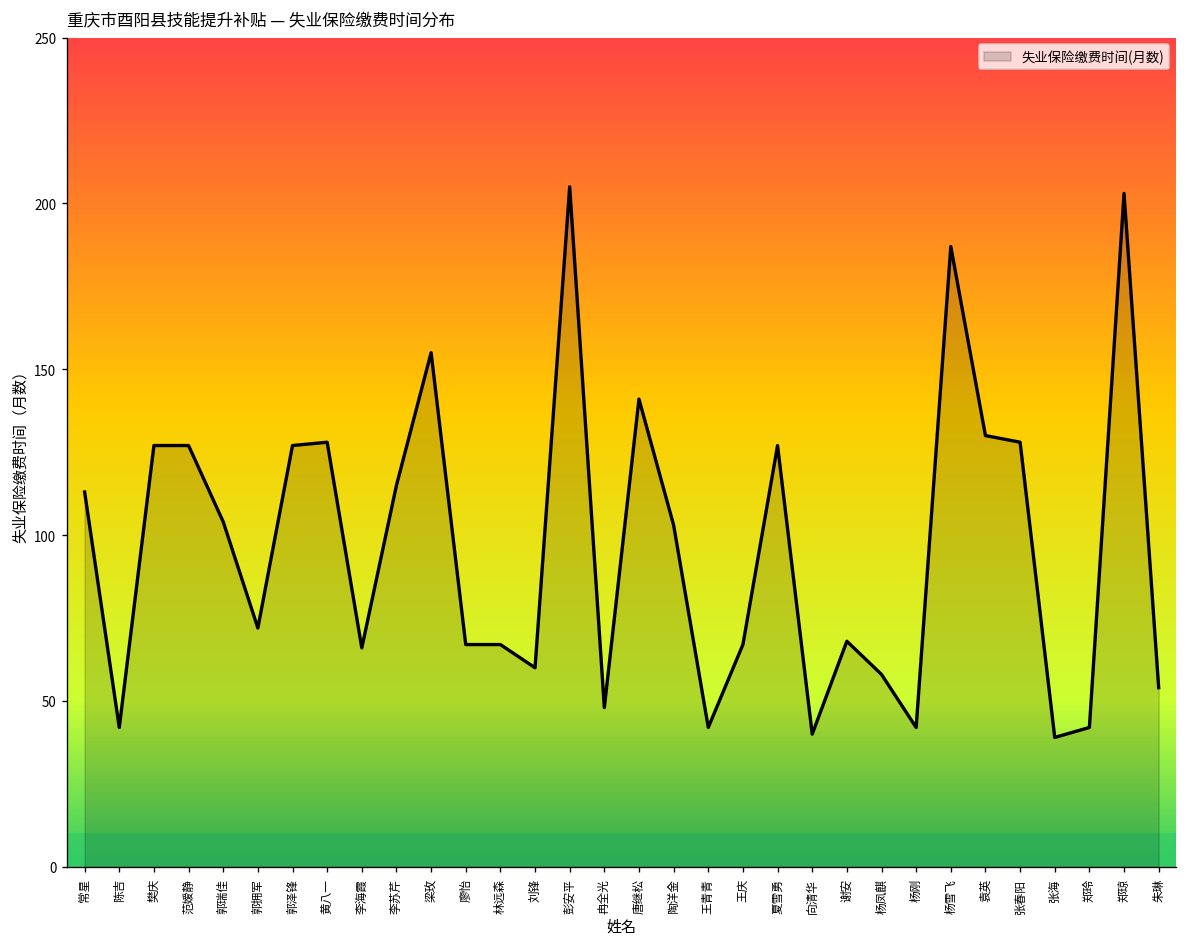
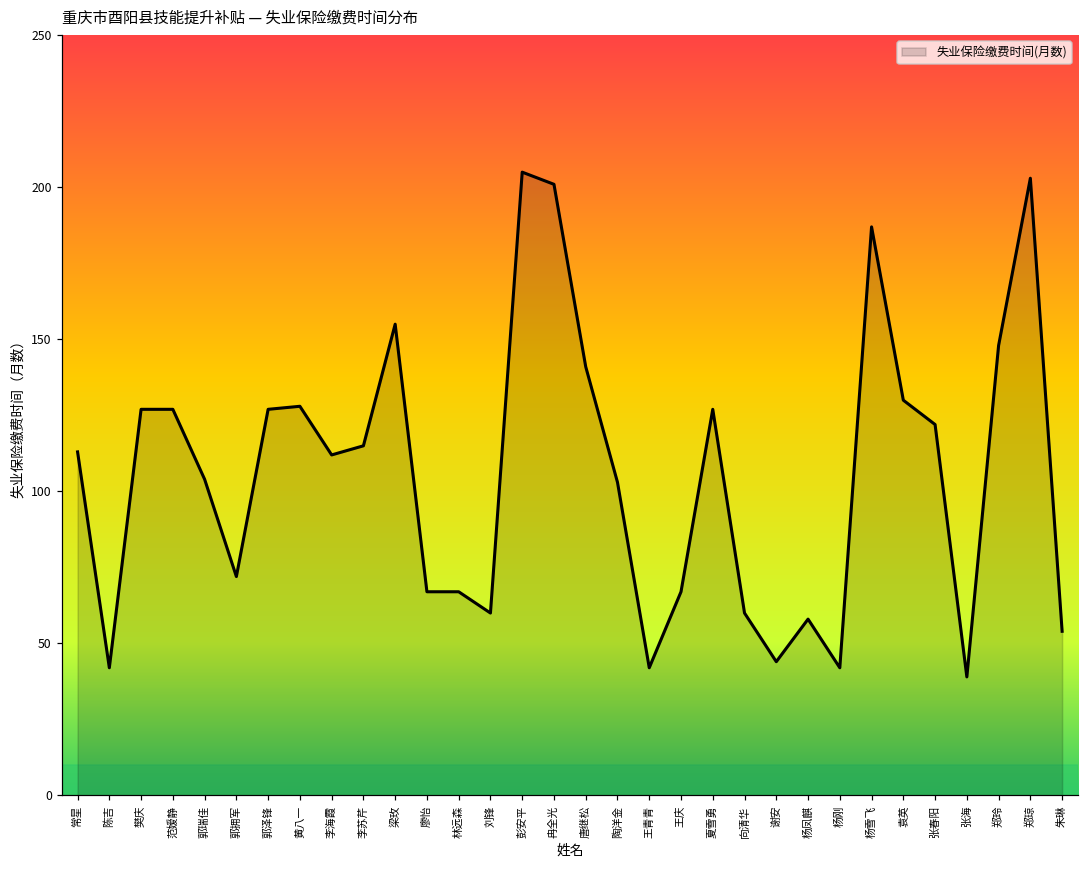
李海霞: 66 -> 112
冉全光: 48 -> 201
向清华: 40 -> 60
谢安: 68 -> 44
张春阳: 128 -> 122
郑玲: 42 -> 148
